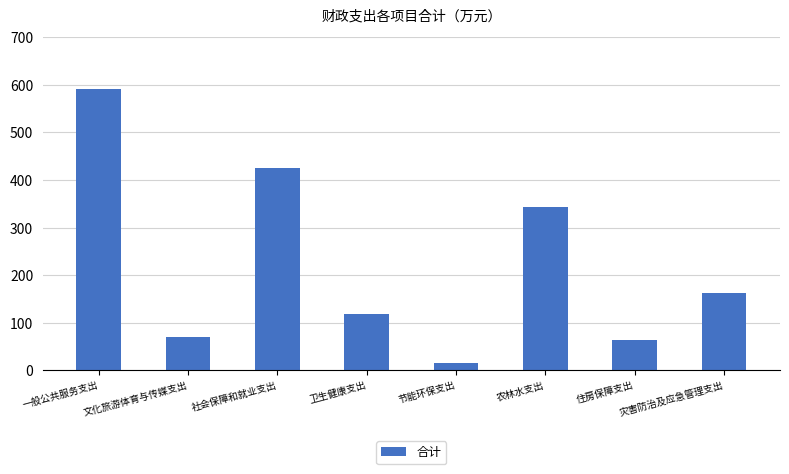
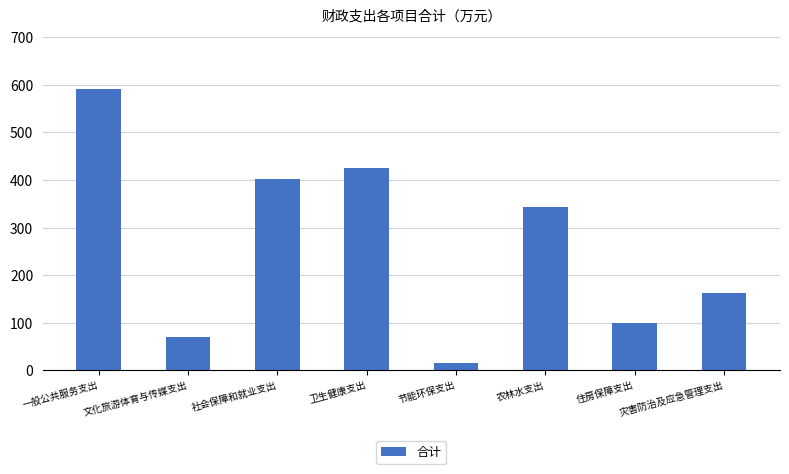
社会保障和就业支出: 420 -> 400
卫生健康支出: 120 -> 430
住房保障支出: 60 -> 100
